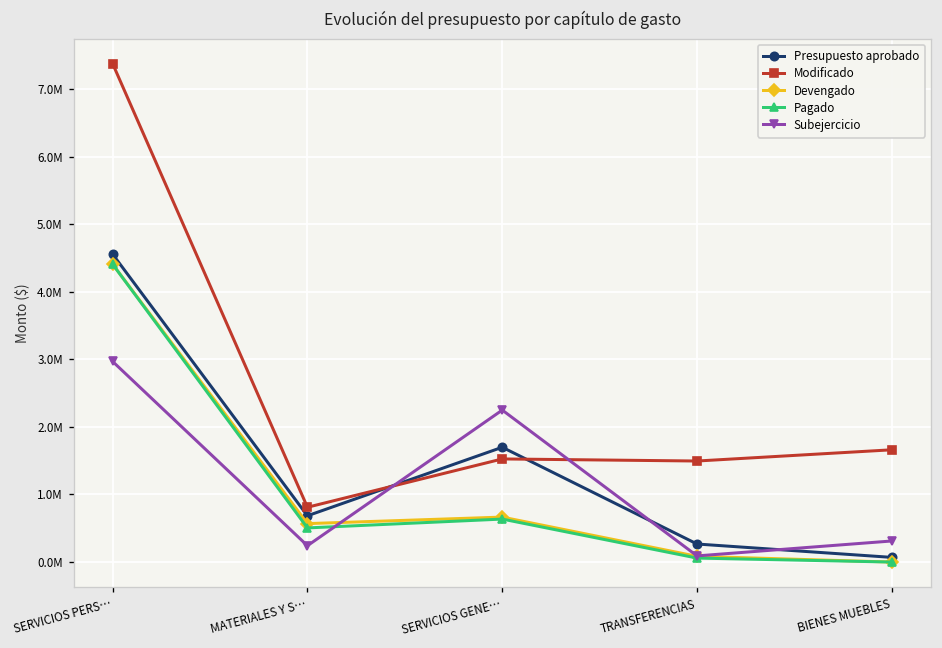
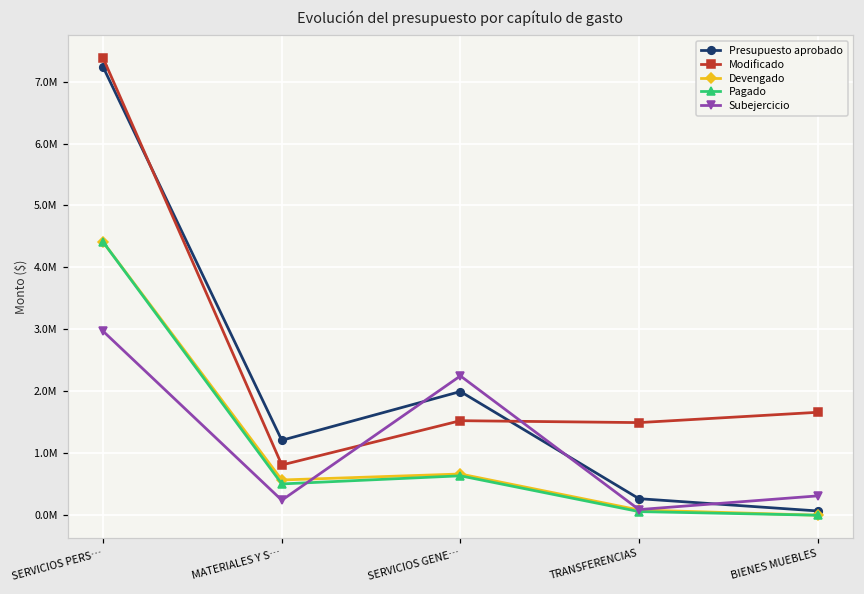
Presupuesto aprobado, SERVICIOS PERS…: 4600000 -> 7200000
Presupuesto aprobado, MATERIALES Y S…: 700000 -> 1200000
Presupuesto aprobado, SERVICIOS GENE…: 1700000 -> 2000000
